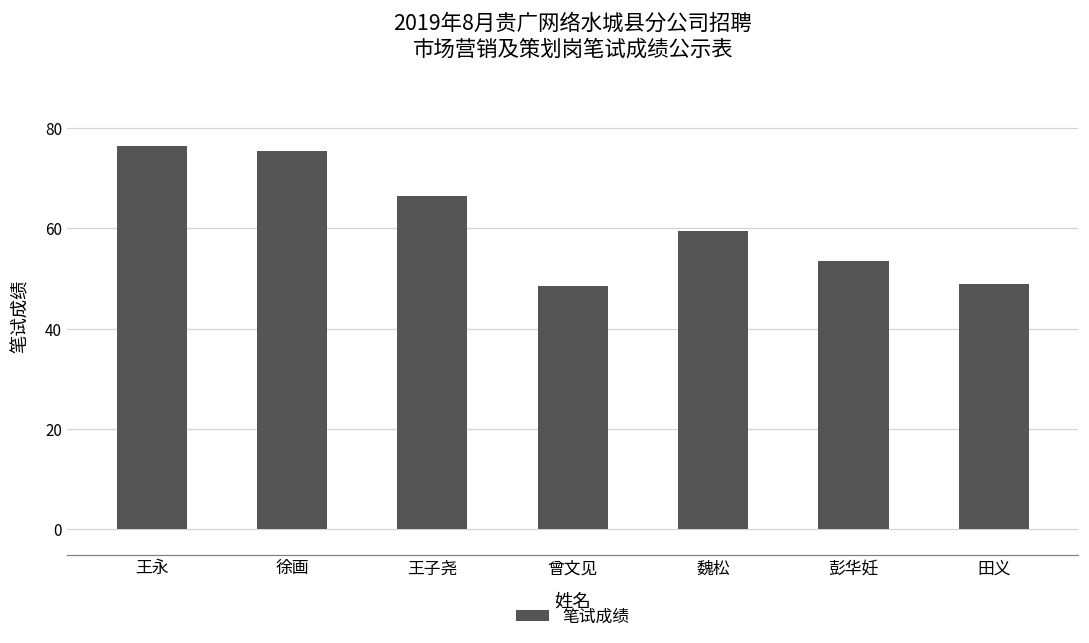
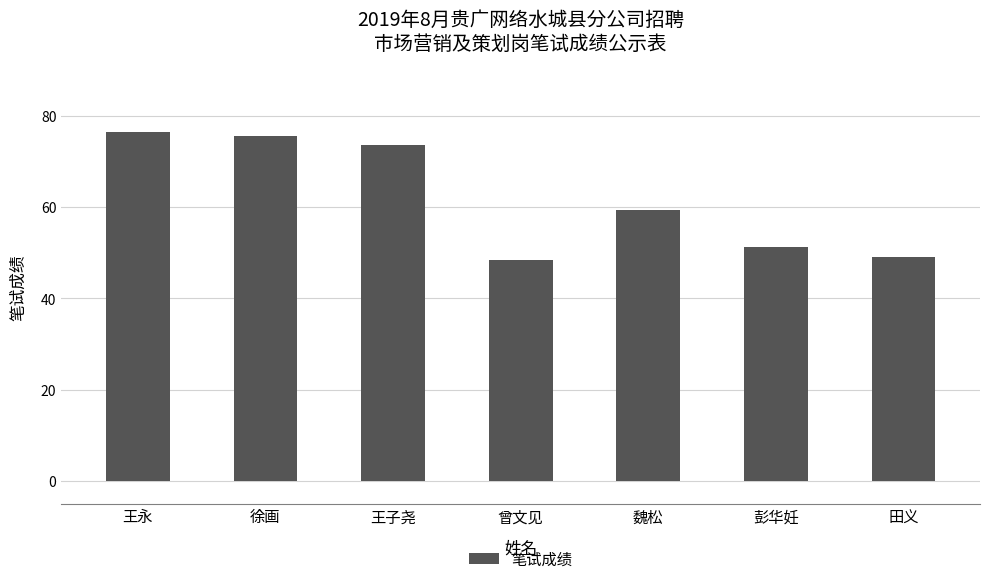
王子尧: 67 -> 74
彭华妊: 54 -> 51
